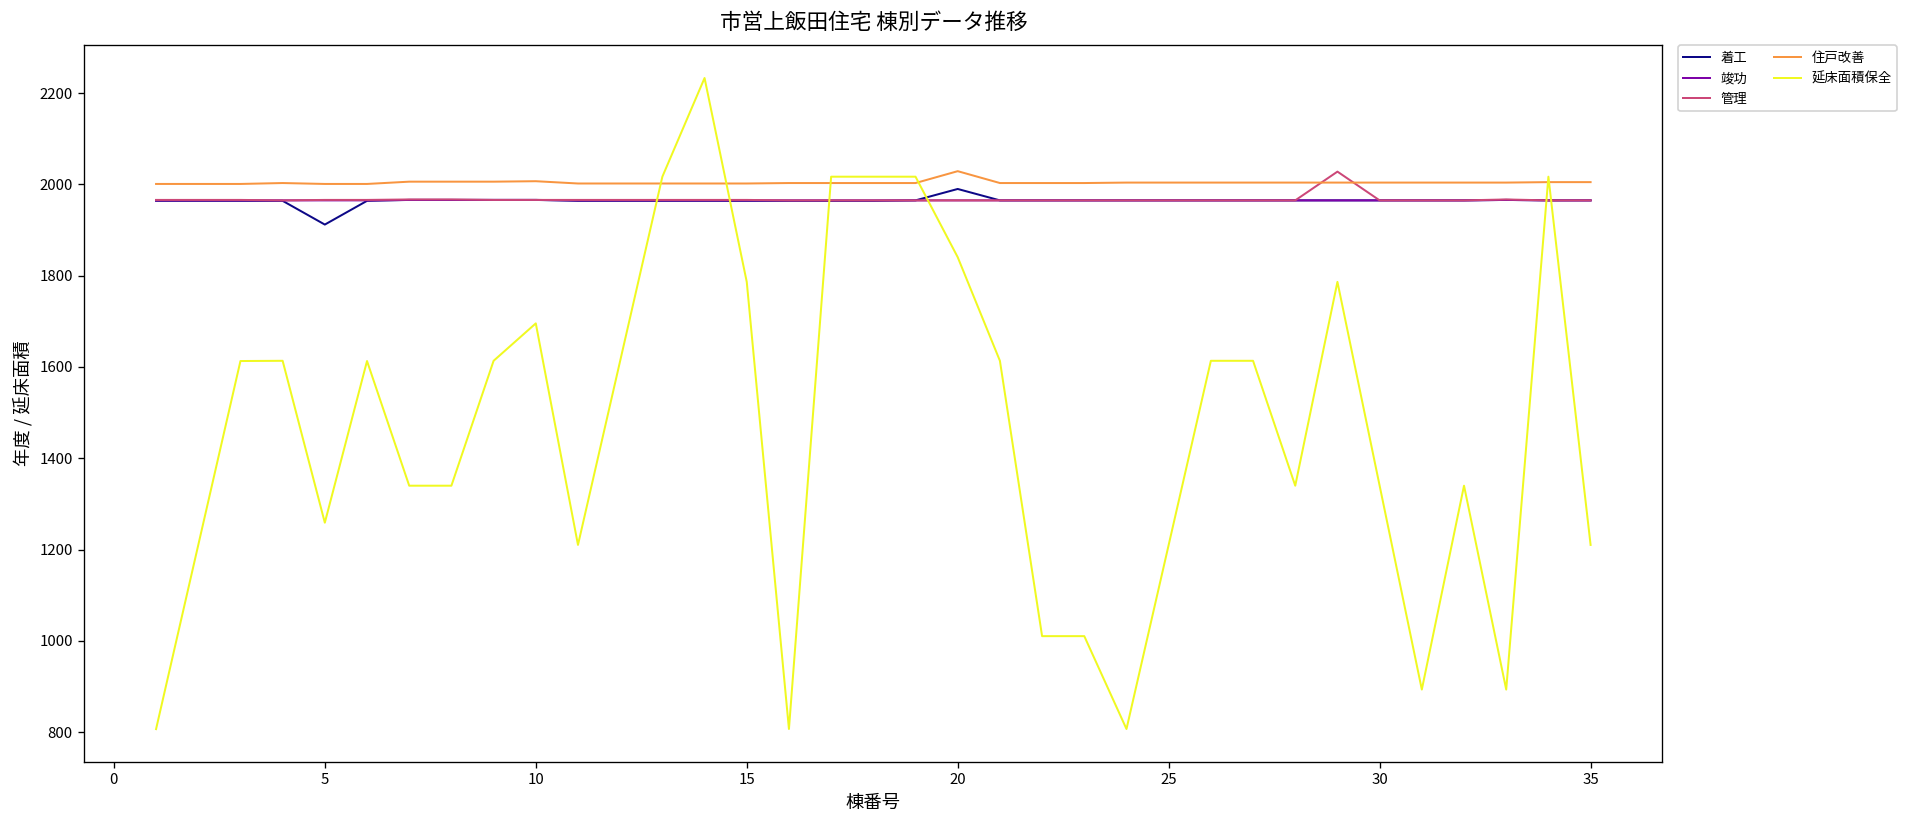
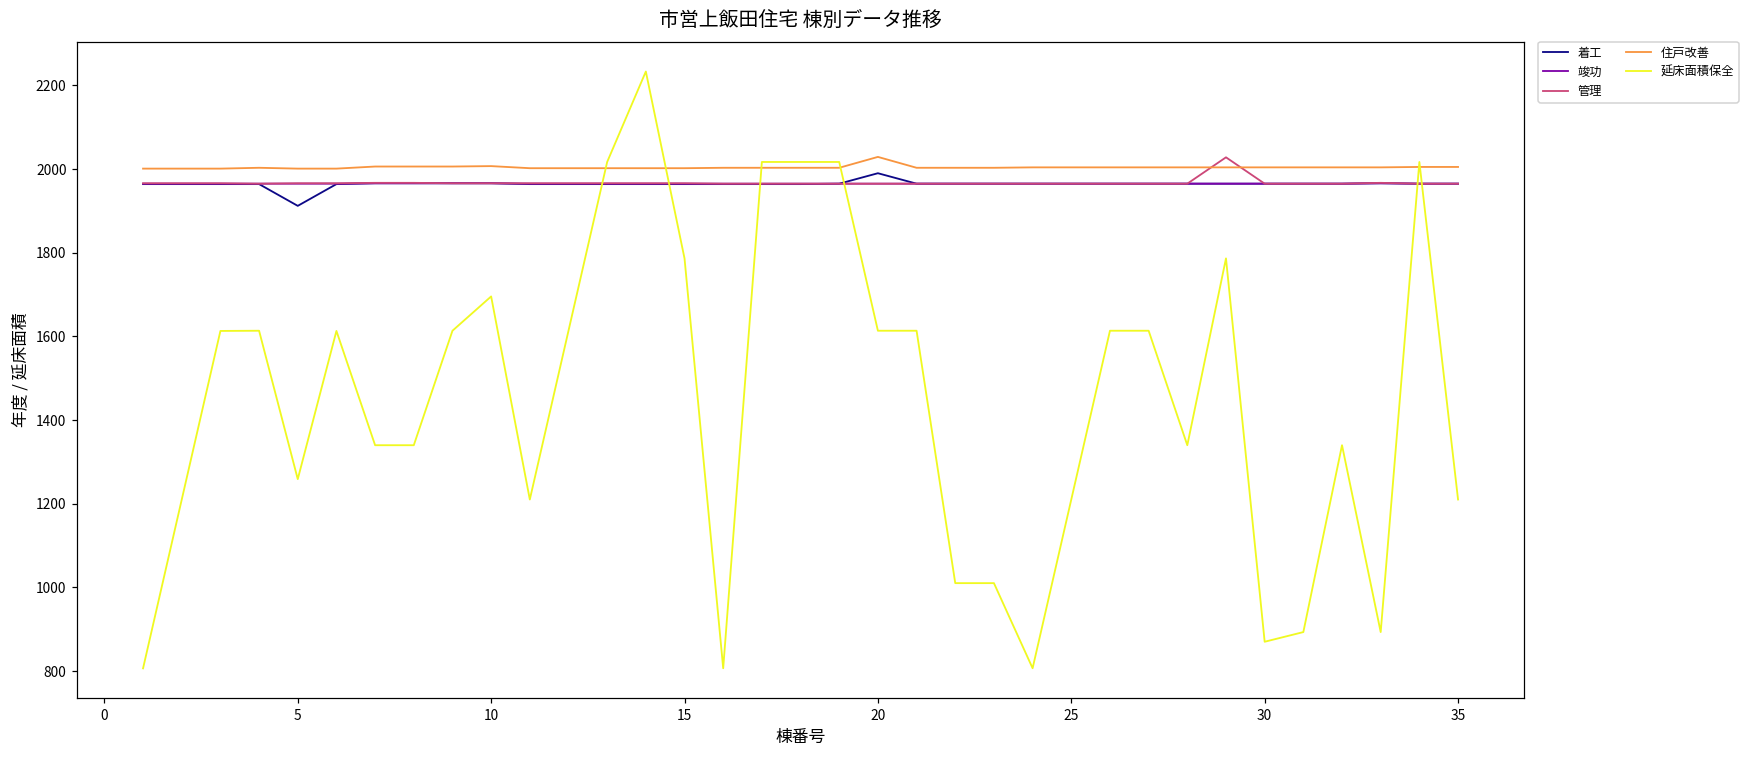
延床面積保全, 20: 1840 -> 1610
延床面積保全, 30: 1340 -> 870
